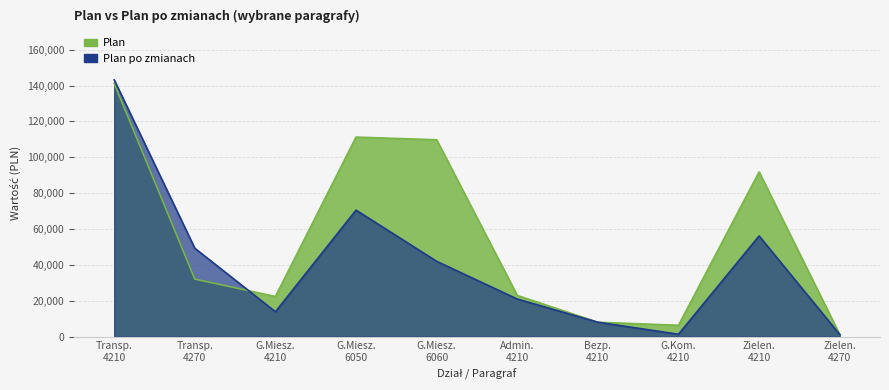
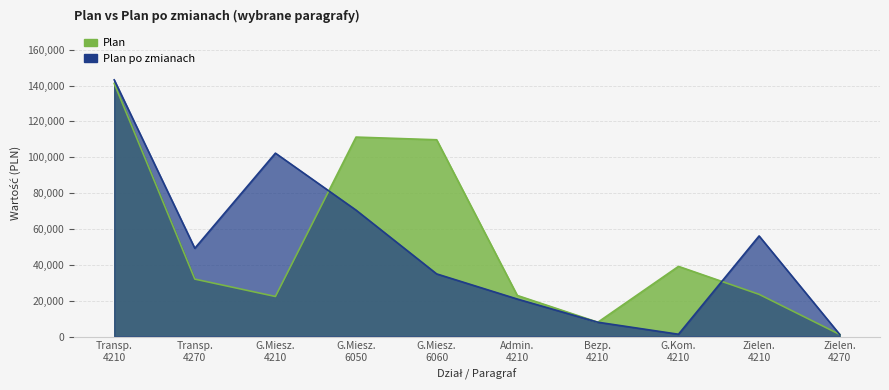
Plan po zmianach, G.Miesz. 4210: 14,000 -> 102,000
Plan po zmianach, G.Miesz. 6060: 42,000 -> 35,000
Plan, G.Kom. 4210: 6,000 -> 39,000
Plan, Zielen. 4210: 92,000 -> 24,000
